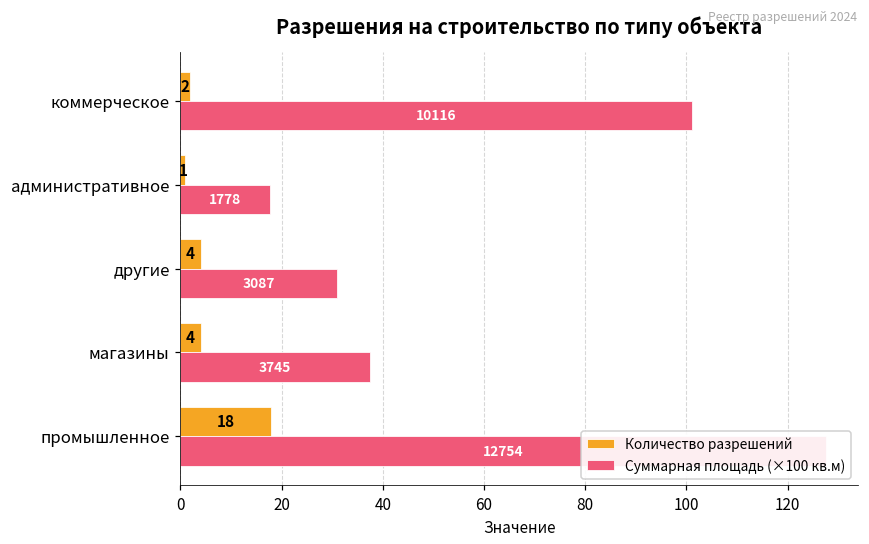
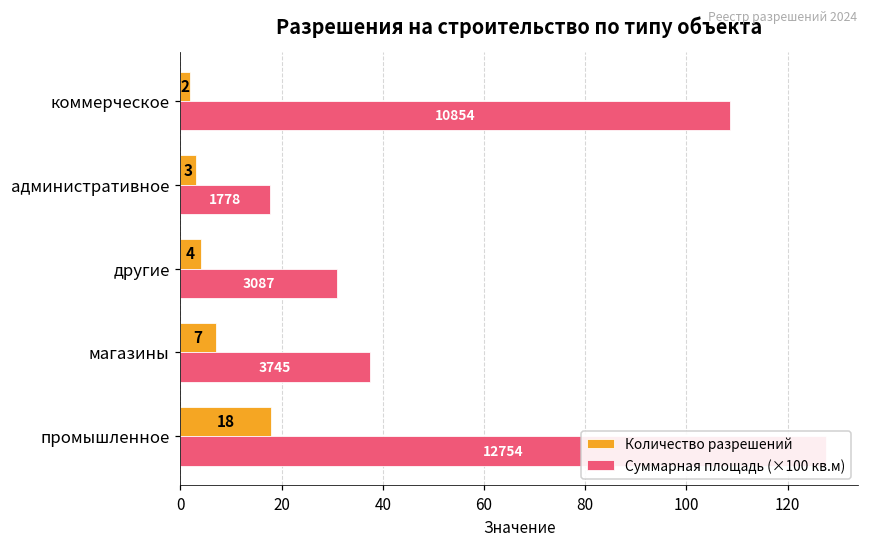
Суммарная площадь (×100 кв.м), коммерческое: 10116 -> 10854
Количество разрешений, административное: 1 -> 3
Количество разрешений, магазины: 4 -> 7
